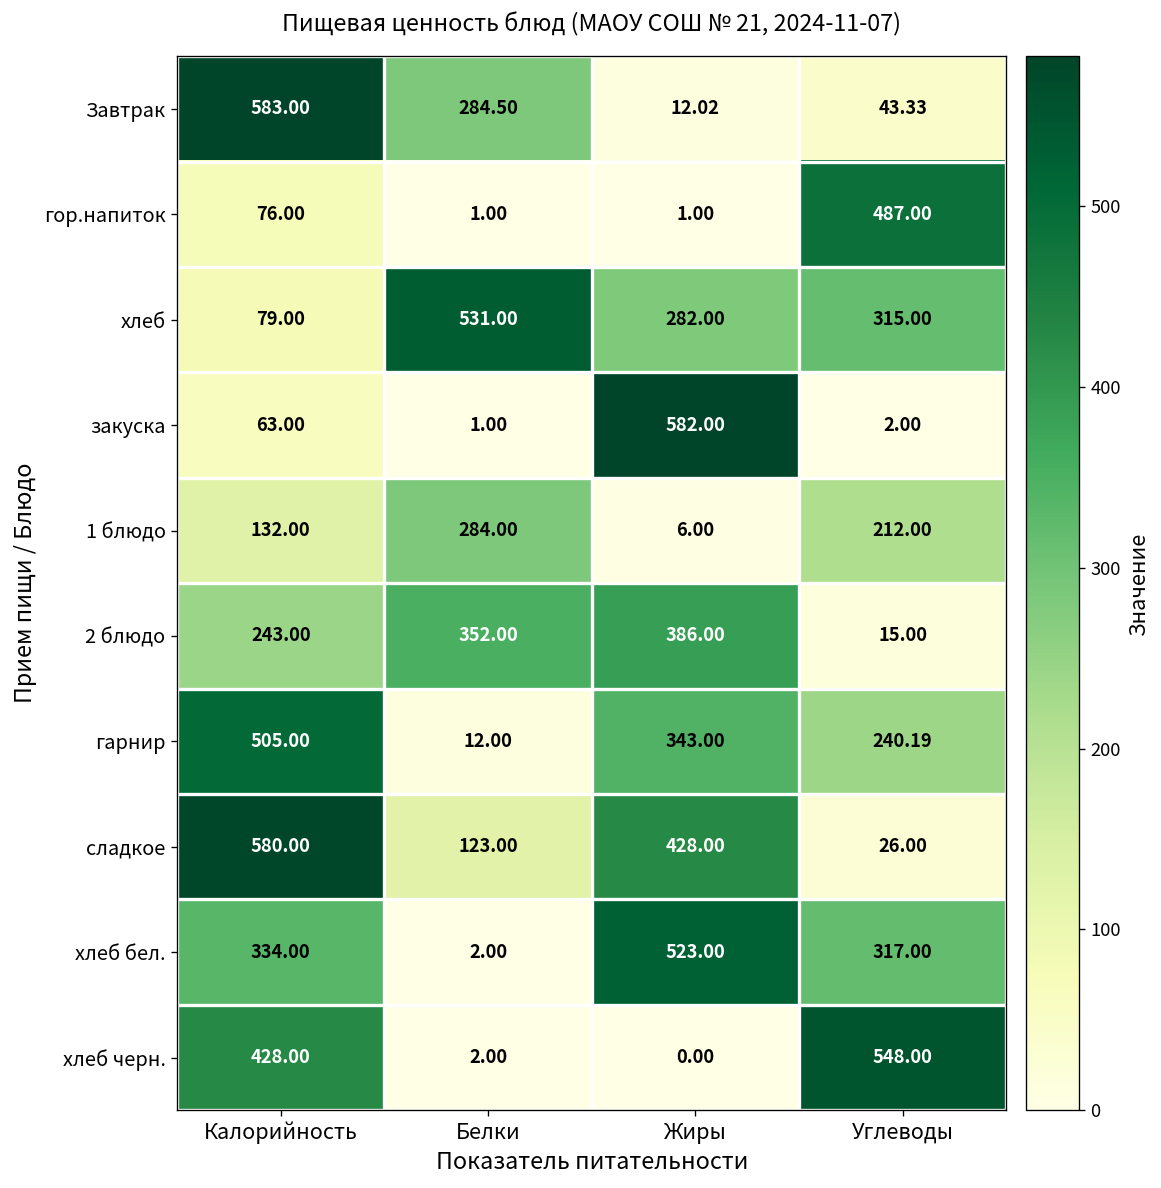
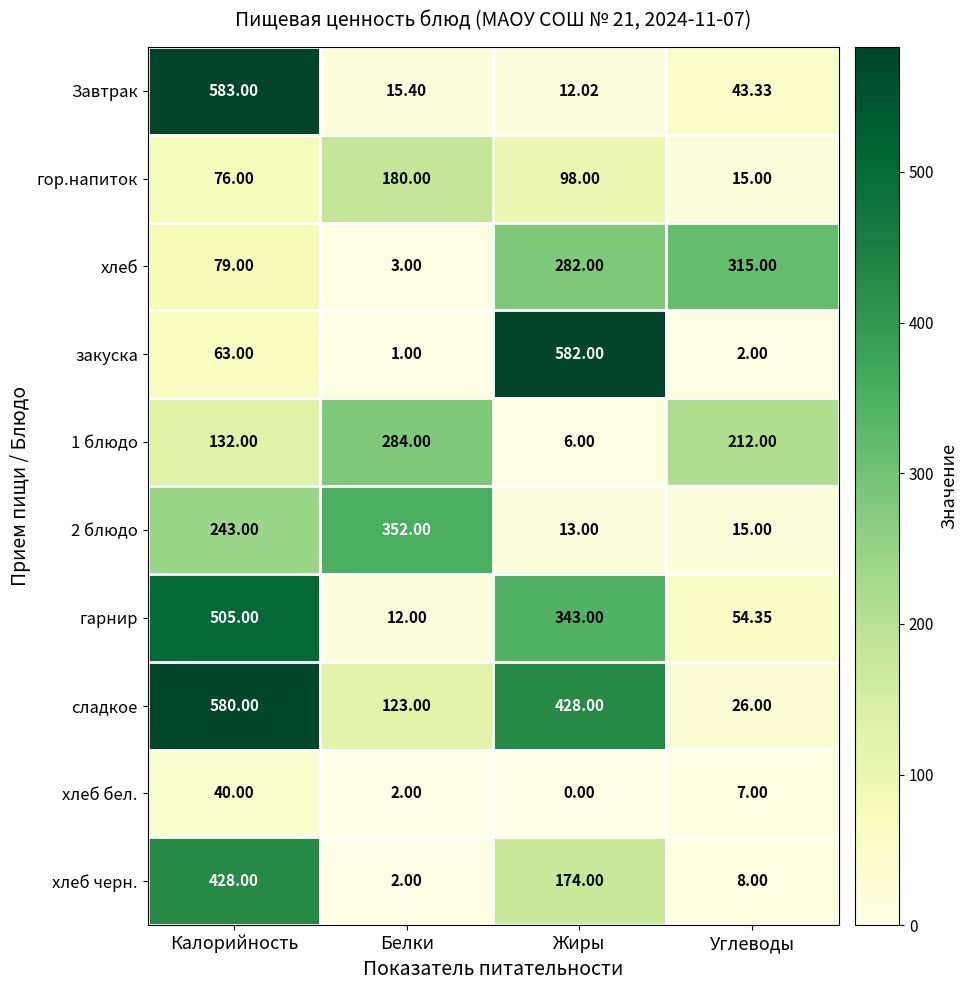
Завтрак, Белки: 284.50 -> 15.40
гор.напиток, Белки: 1.00 -> 180.00
гор.напиток, Жиры: 1.00 -> 98.00
гор.напиток, Углеводы: 487.00 -> 15.00
хлеб, Белки: 531.00 -> 3.00
2 блюдо, Жиры: 386.00 -> 13.00
гарнир, Углеводы: 240.19 -> 54.35
хлеб бел., Калорийность: 334.00 -> 40.00
хлеб бел., Жиры: 523.00 -> 0.00
хлеб бел., Углеводы: 317.00 -> 7.00
хлеб черн., Жиры: 0.00 -> 174.00
хлеб черн., Углеводы: 548.00 -> 8.00
